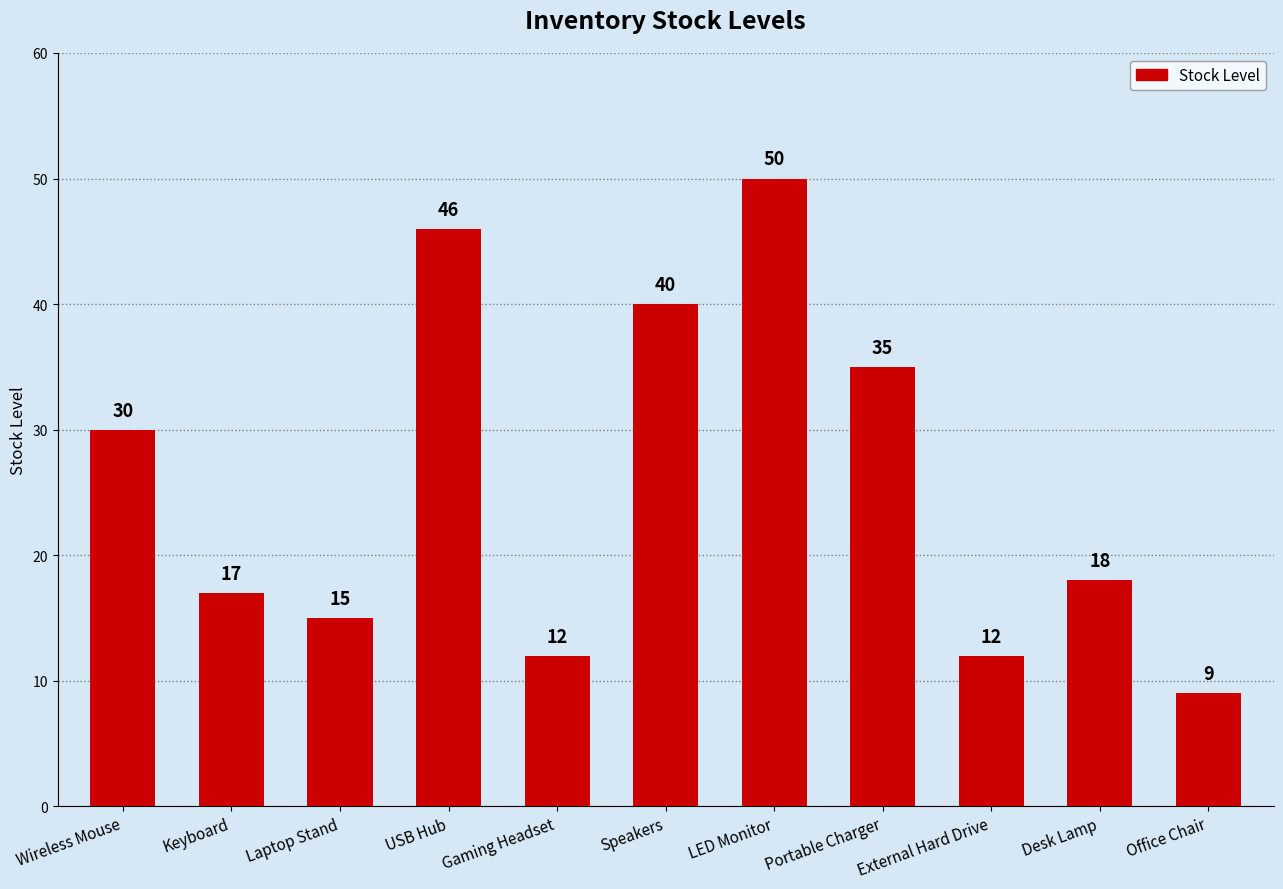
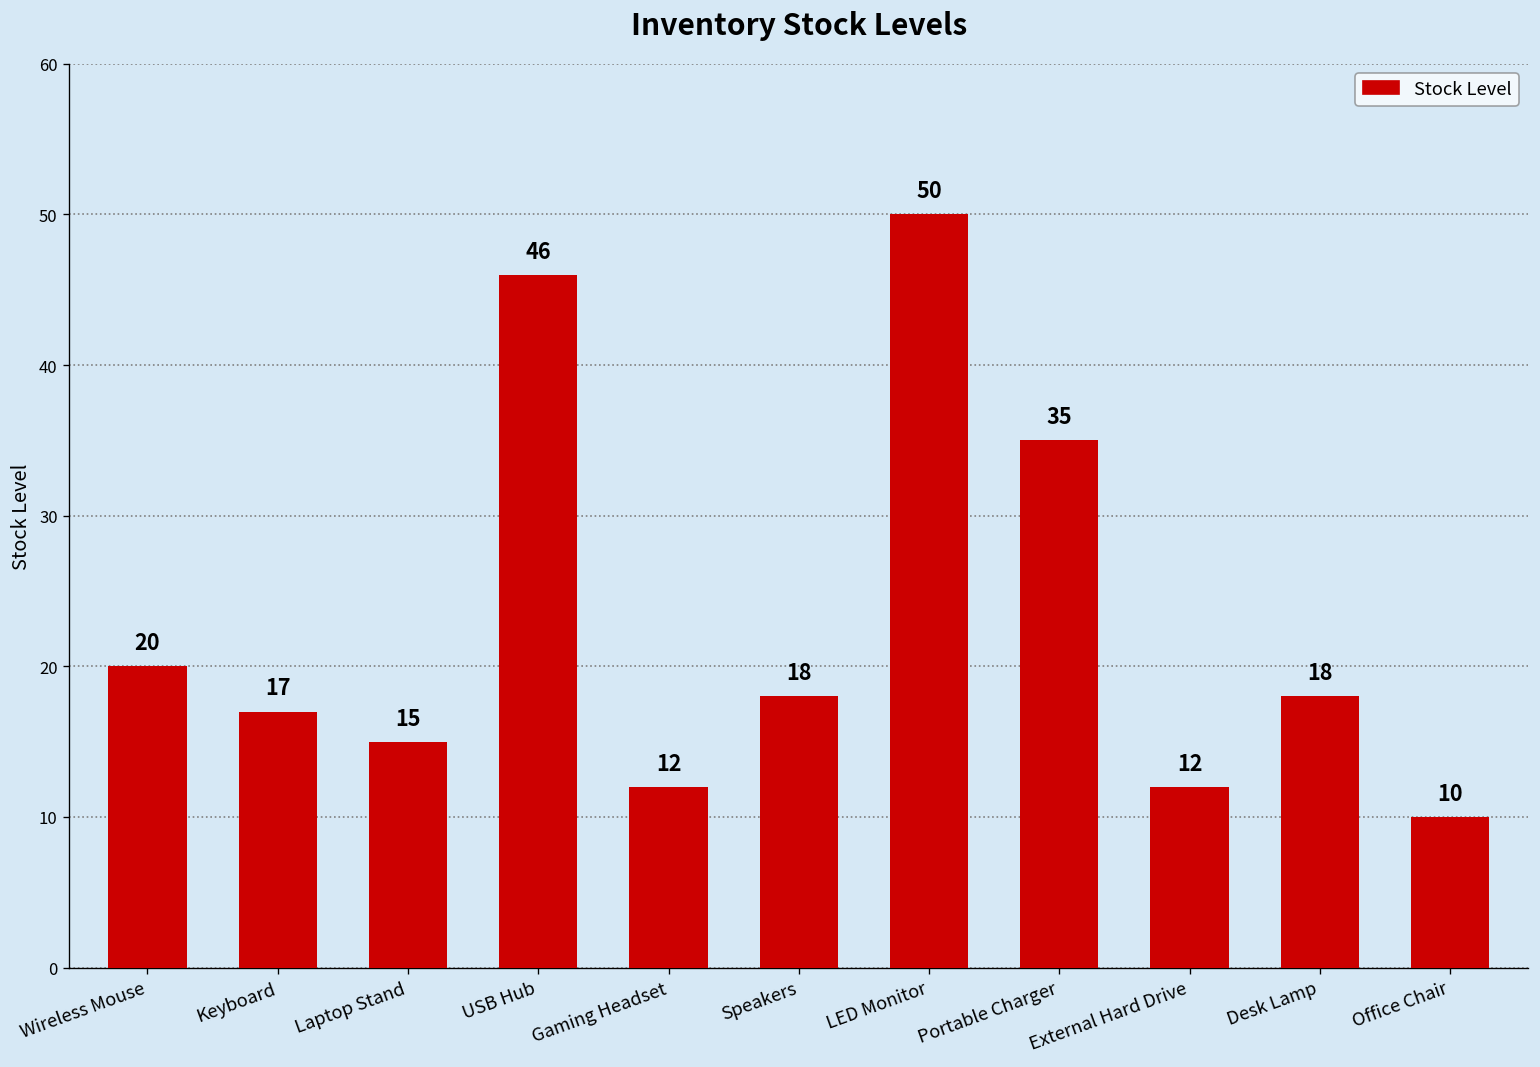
Wireless Mouse: 30 -> 20
Speakers: 40 -> 18
Office Chair: 9 -> 10
